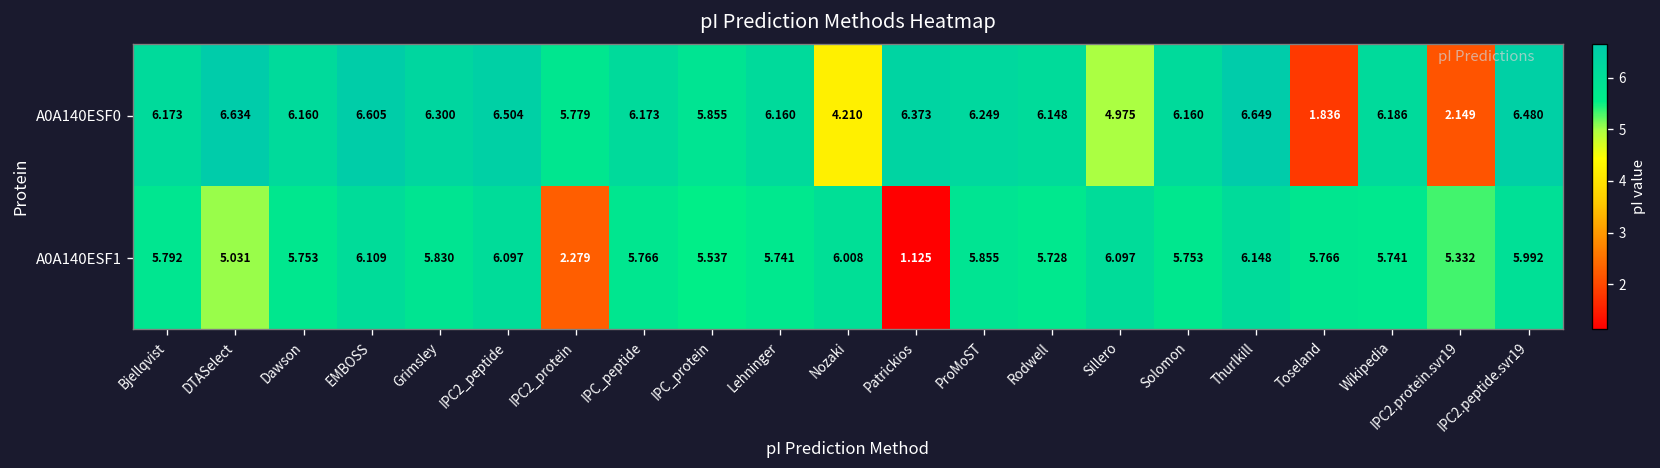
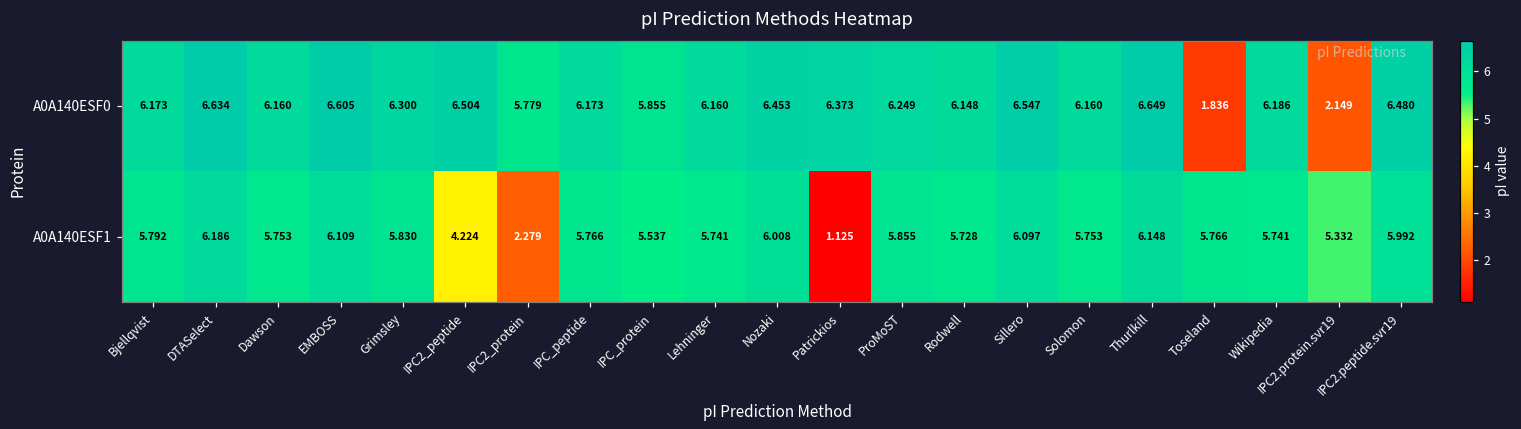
A0A140ESF0, Nozaki: 4.210 -> 6.453
A0A140ESF0, Sillero: 4.975 -> 6.547
A0A140ESF1, DTASelect: 5.031 -> 6.186
A0A140ESF1, IPC2_peptide: 6.097 -> 4.224
